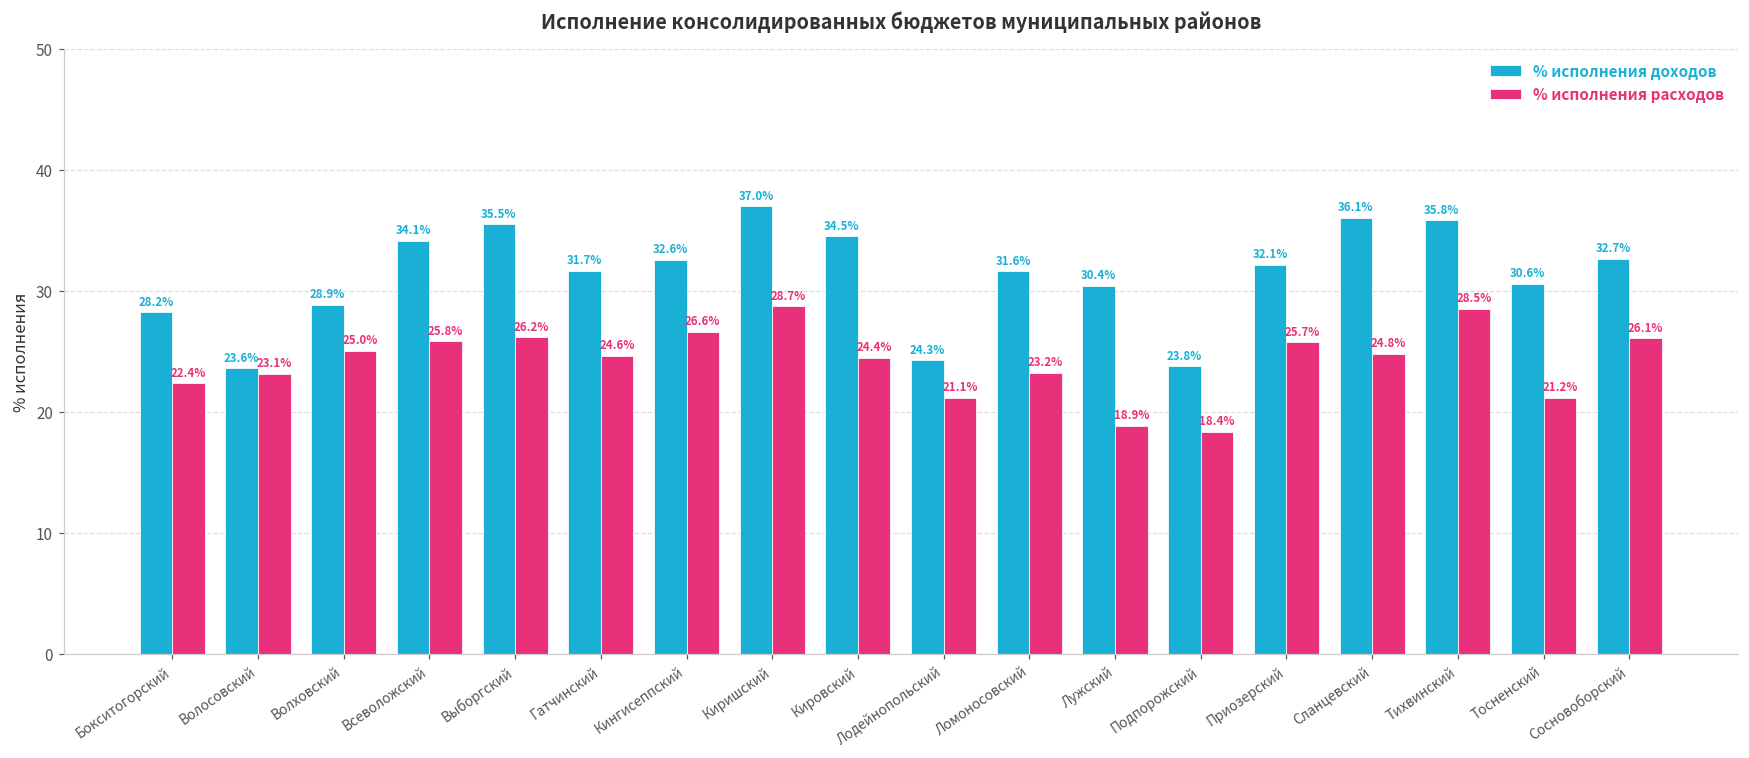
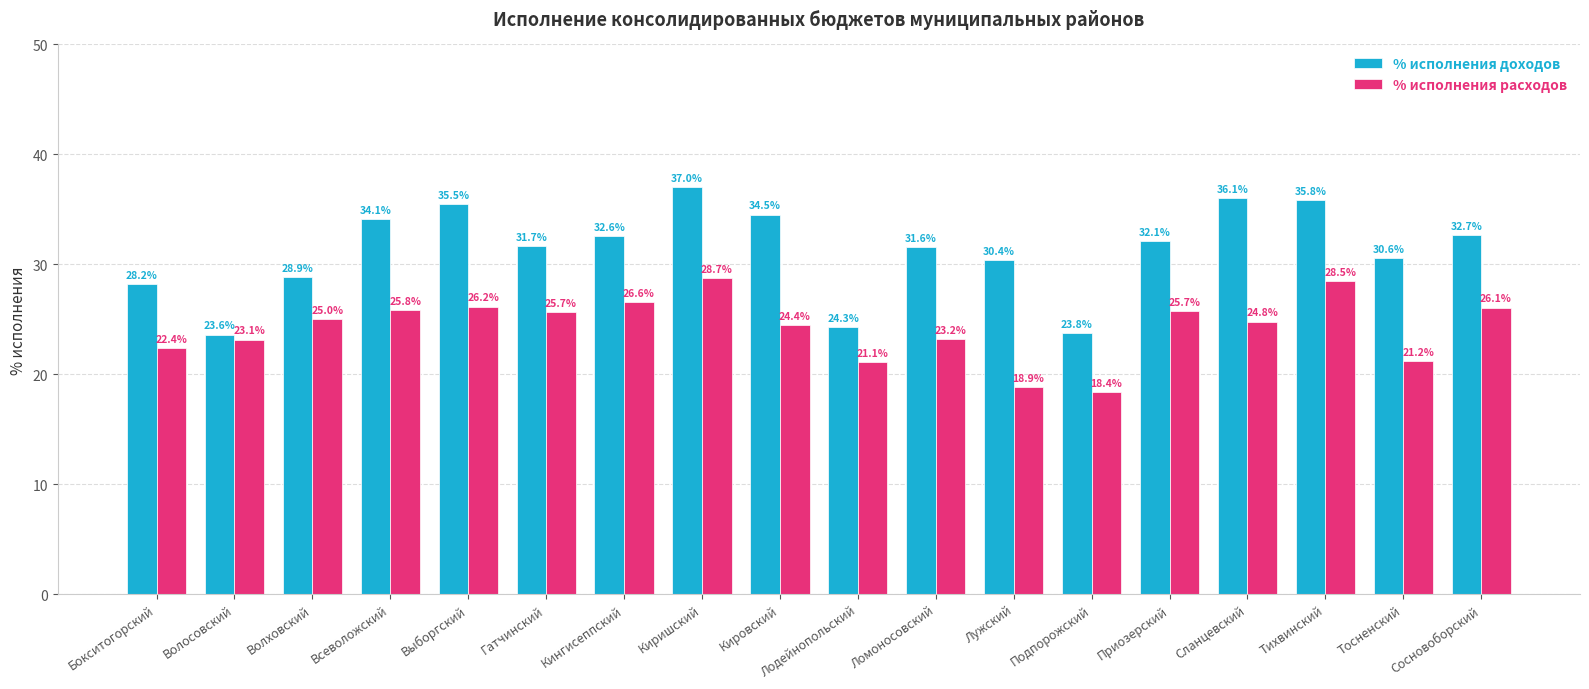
% исполнения расходов, Гатчинский: 24.6% -> 25.7%
